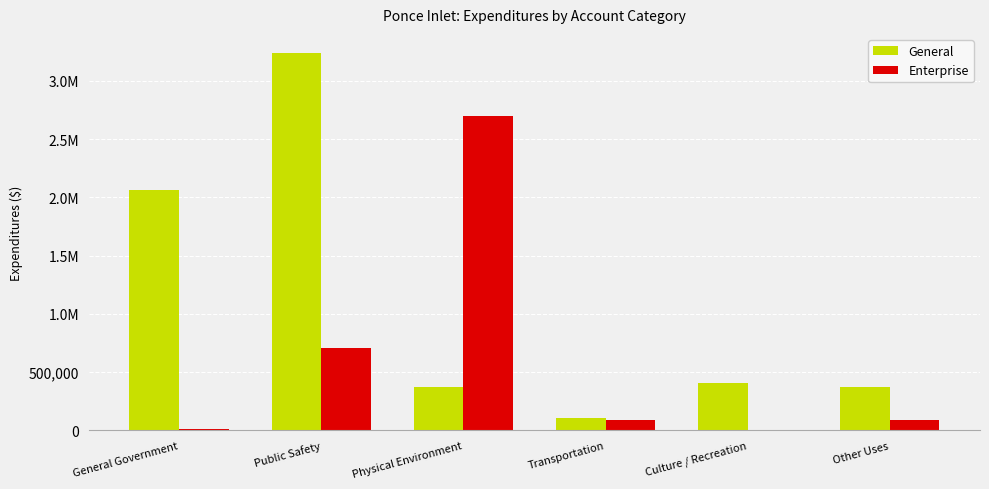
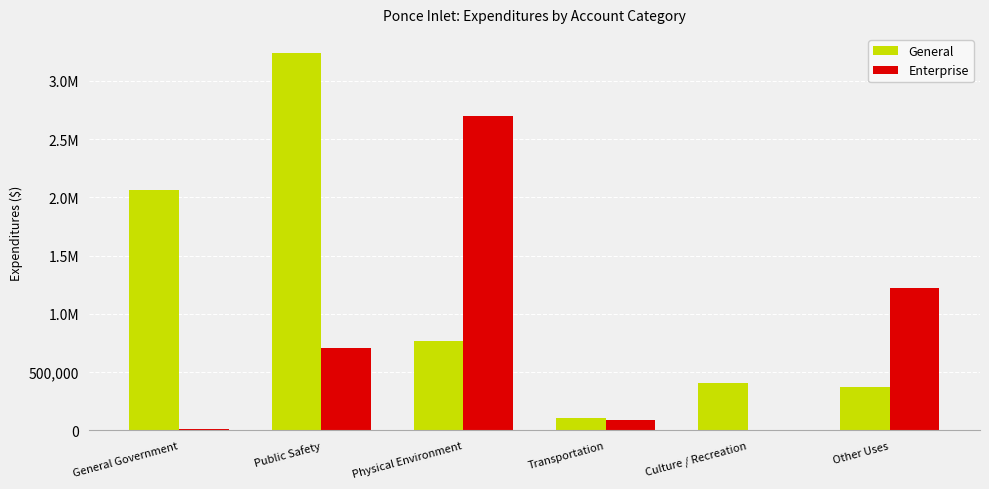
General, Physical Environment: 370,000 -> 770,000
Enterprise, Other Uses: 90,000 -> 1,230,000
